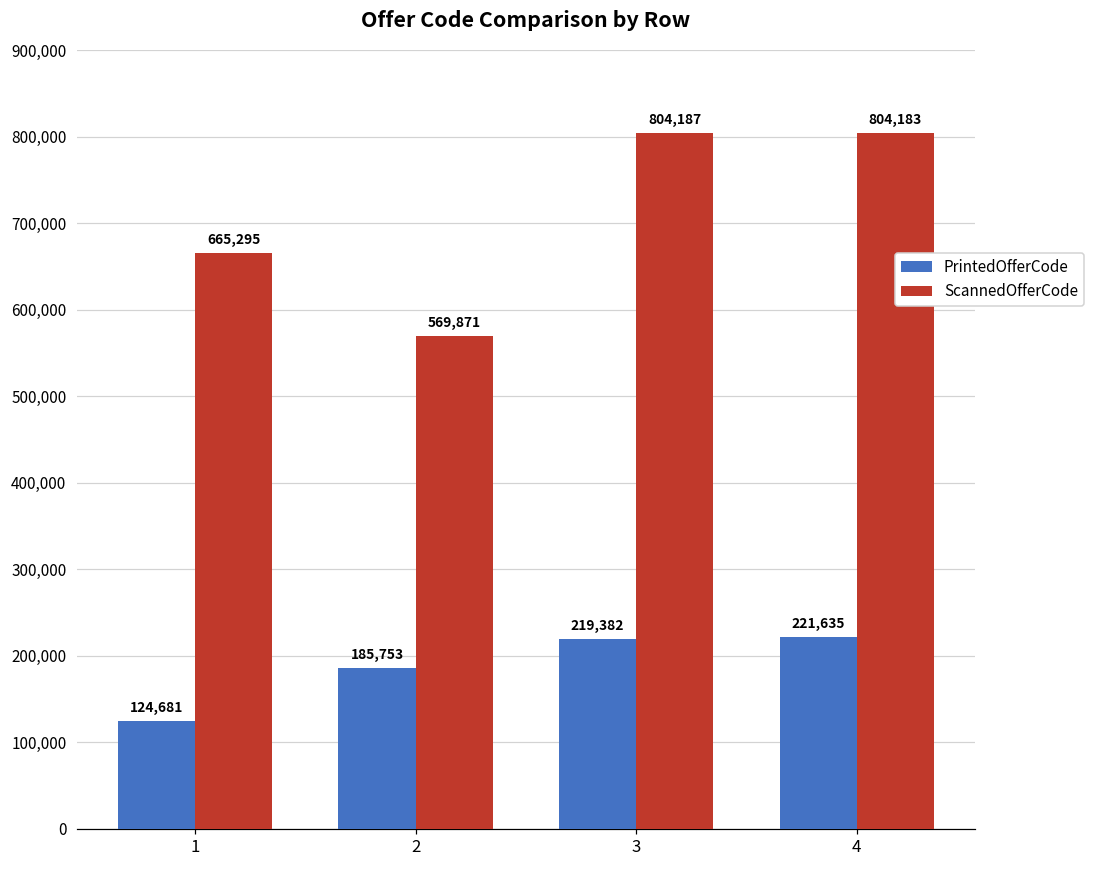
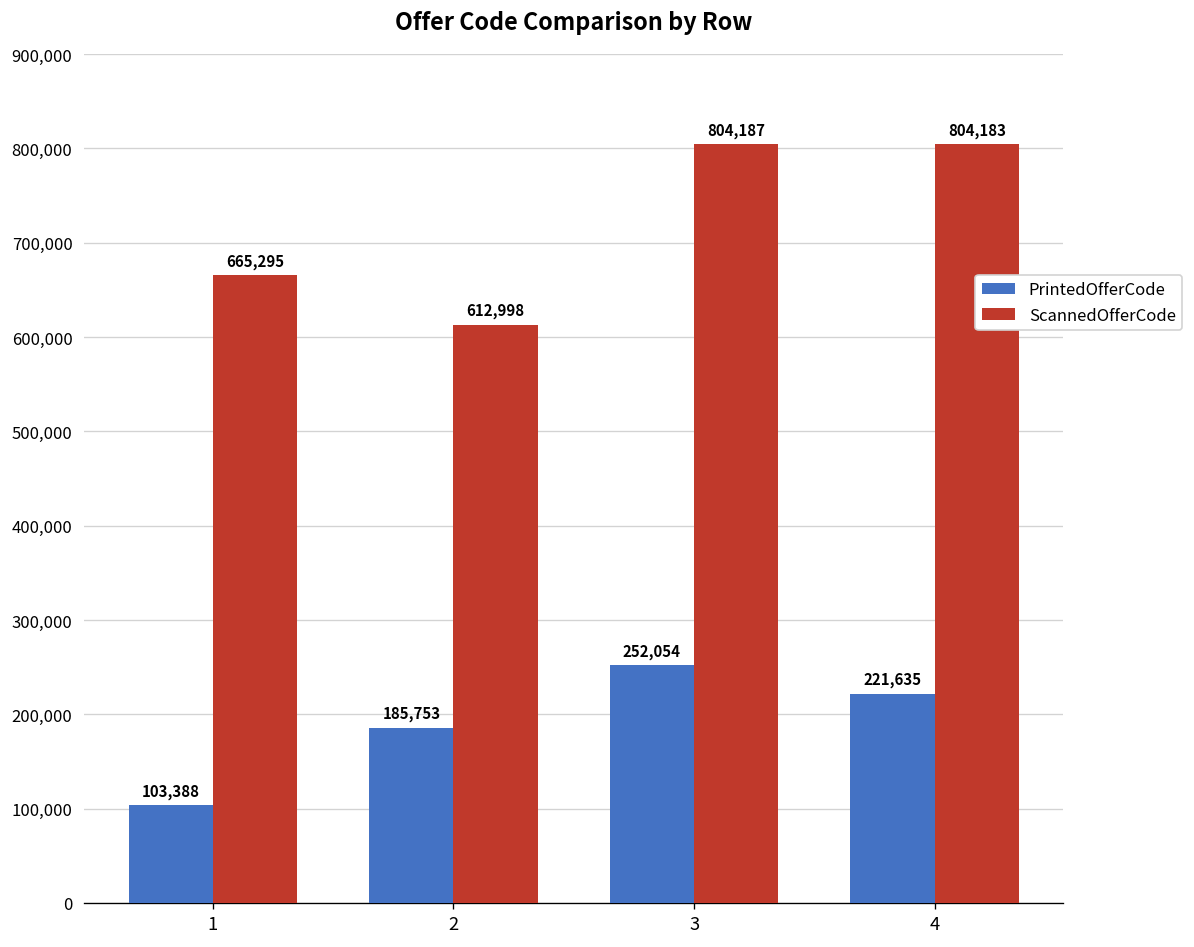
PrintedOfferCode, 1: 124,681 -> 103,388
ScannedOfferCode, 2: 569,871 -> 612,998
PrintedOfferCode, 3: 219,382 -> 252,054
